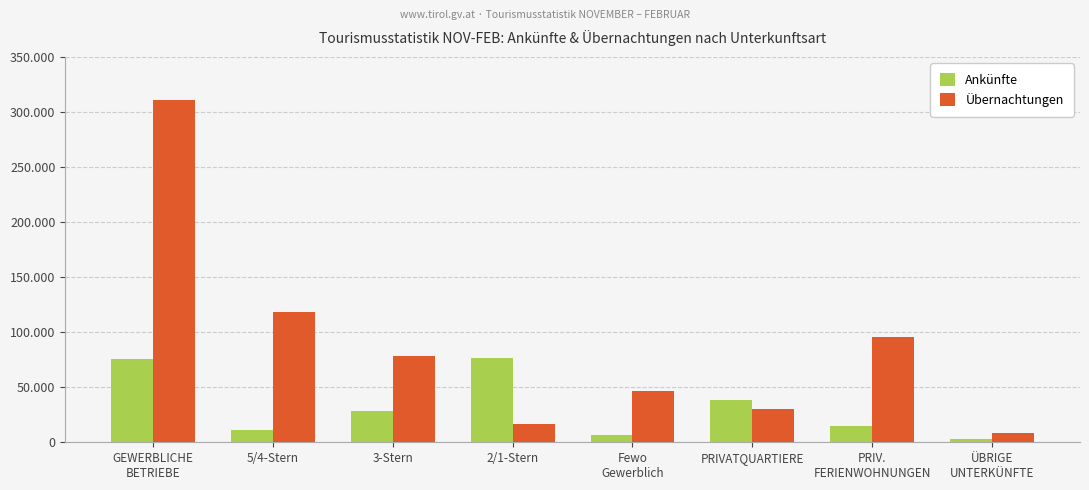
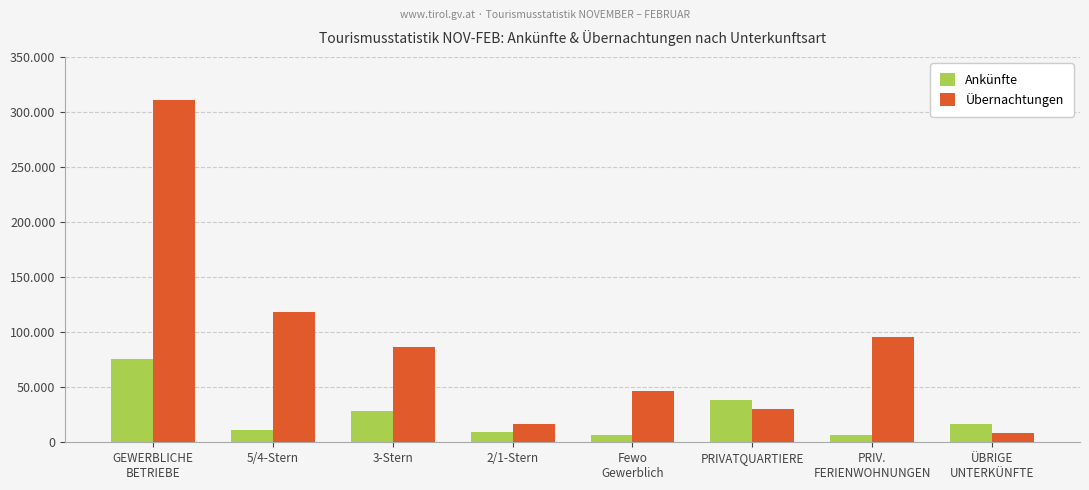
Übernachtungen, 3-Stern: 79 -> 87
Ankünfte, 2/1-Stern: 77 -> 10
Ankünfte, PRIV. FERIENWOHNUNGEN: 15 -> 7
Ankünfte, ÜBRIGE UNTERKÜNFTE: 3 -> 16
